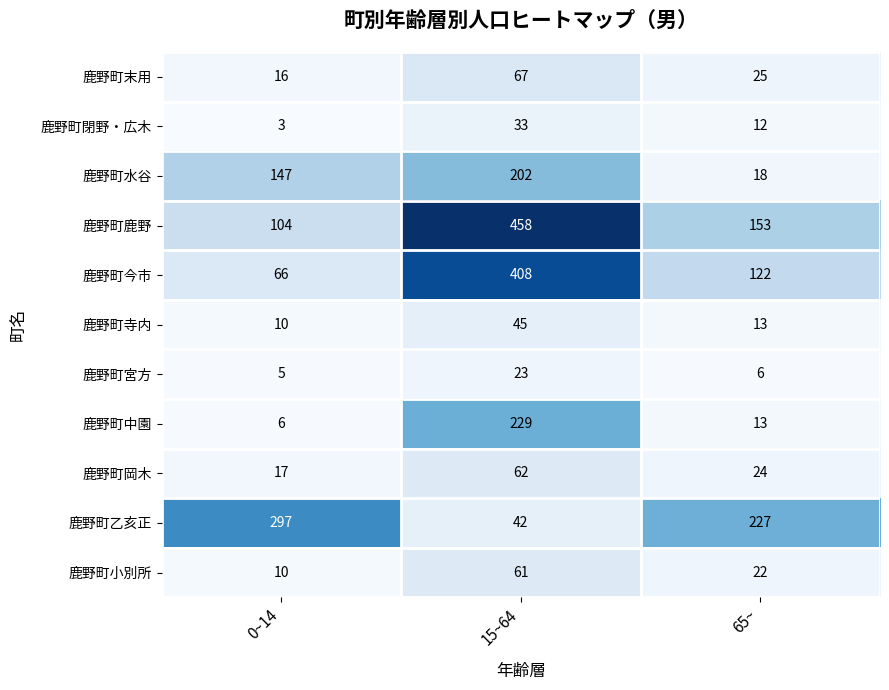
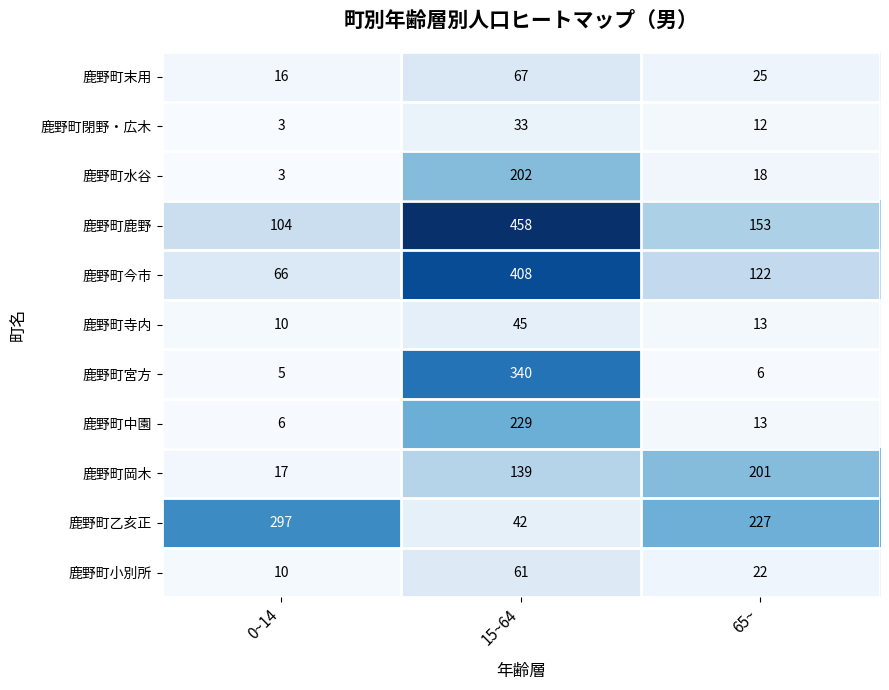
鹿野町水谷, 0~14: 147 -> 3
鹿野町宮方, 15~64: 23 -> 340
鹿野町岡木, 15~64: 62 -> 139
鹿野町岡木, 65~: 24 -> 201
